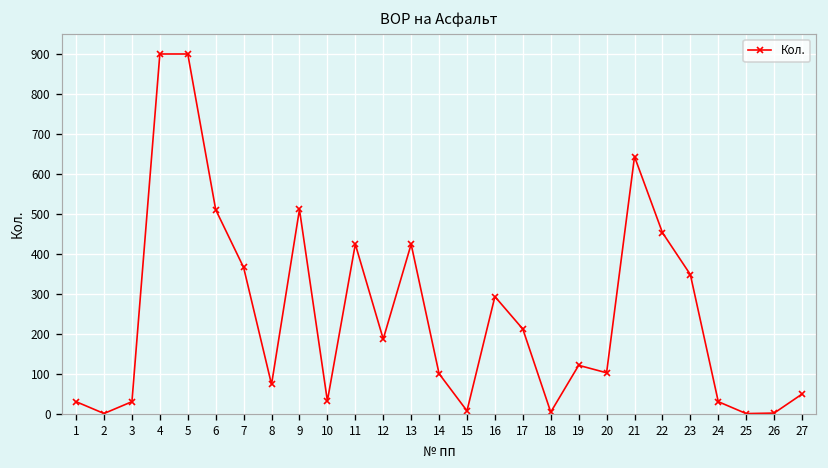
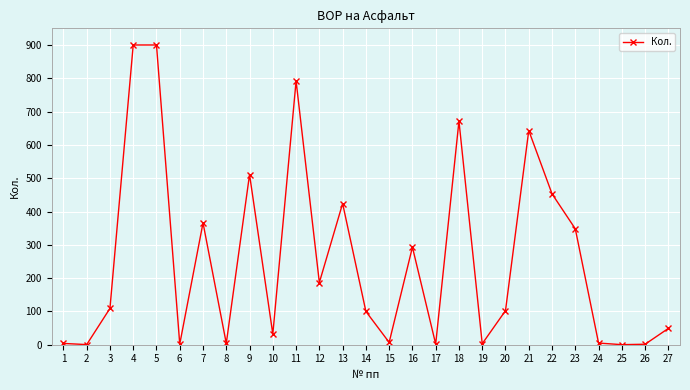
1: 30 -> 0
3: 30 -> 110
6: 510 -> 0
8: 70 -> 0
11: 420 -> 790
17: 210 -> 0
18: 0 -> 670
19: 120 -> 0
24: 30 -> 10
